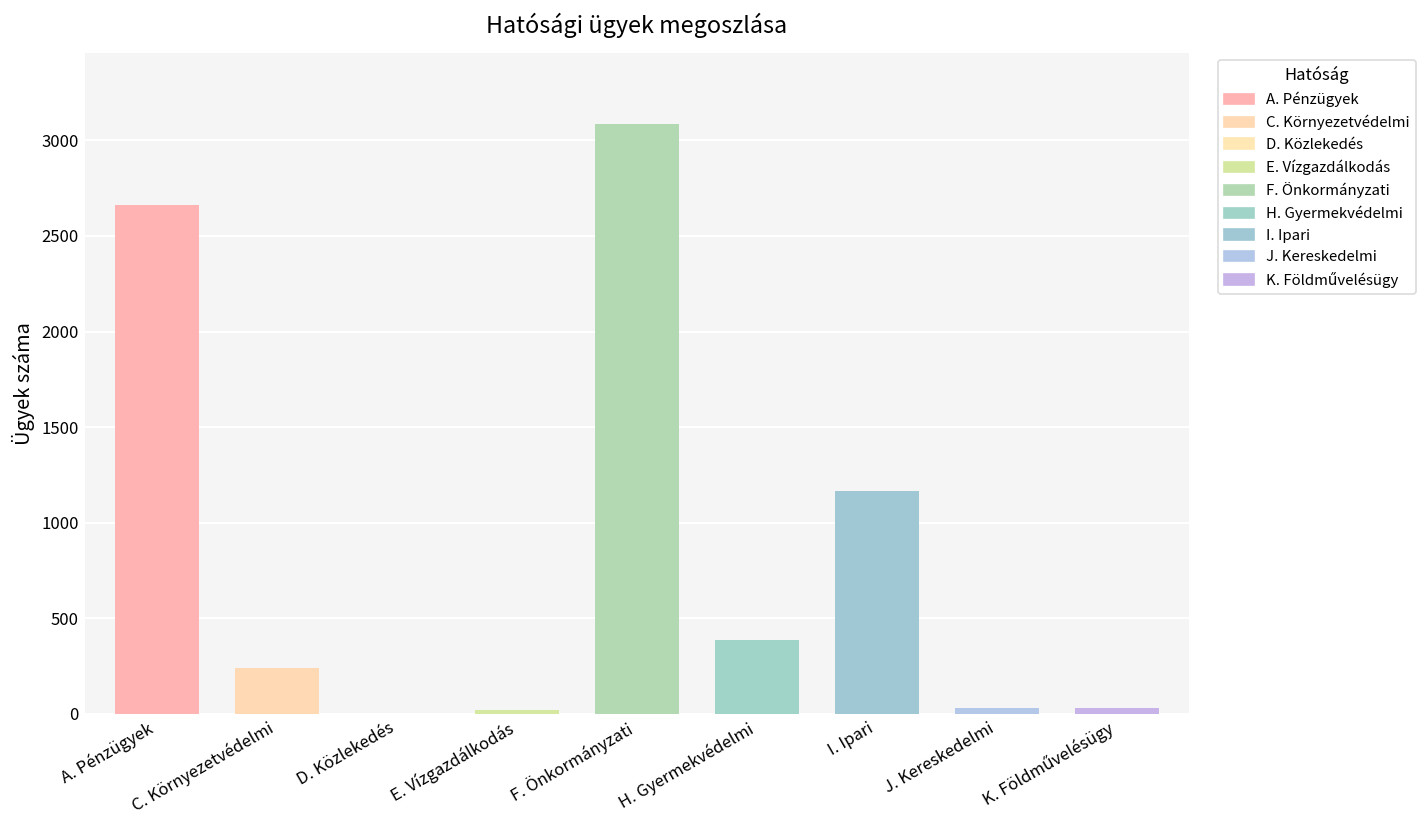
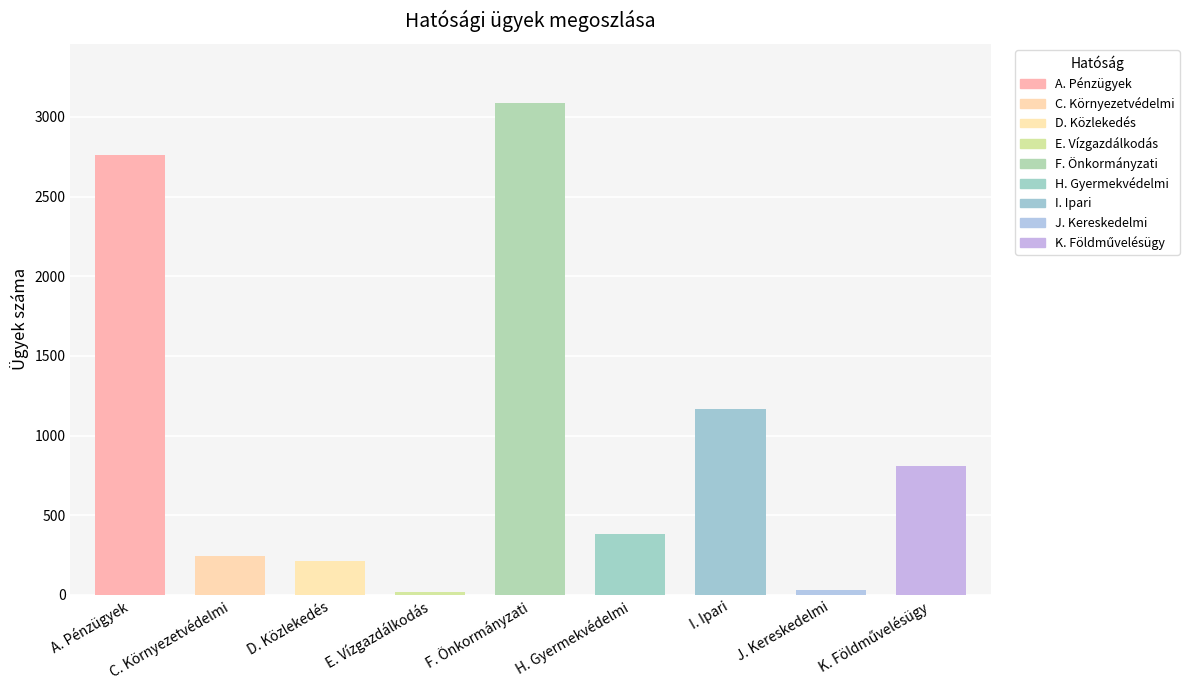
A. Pénzügyek: 2660 -> 2760
D. Közlekedés: 0 -> 210
K. Földművelésügy: 30 -> 810
